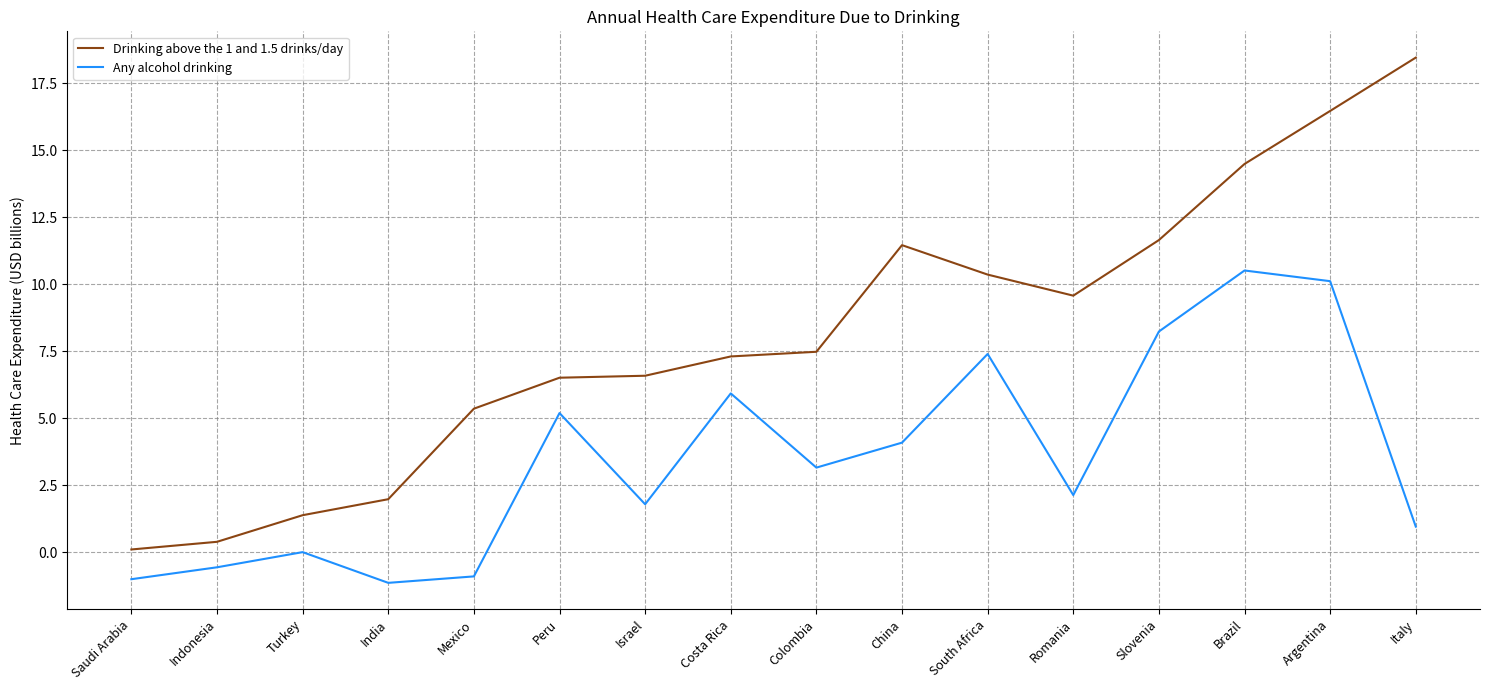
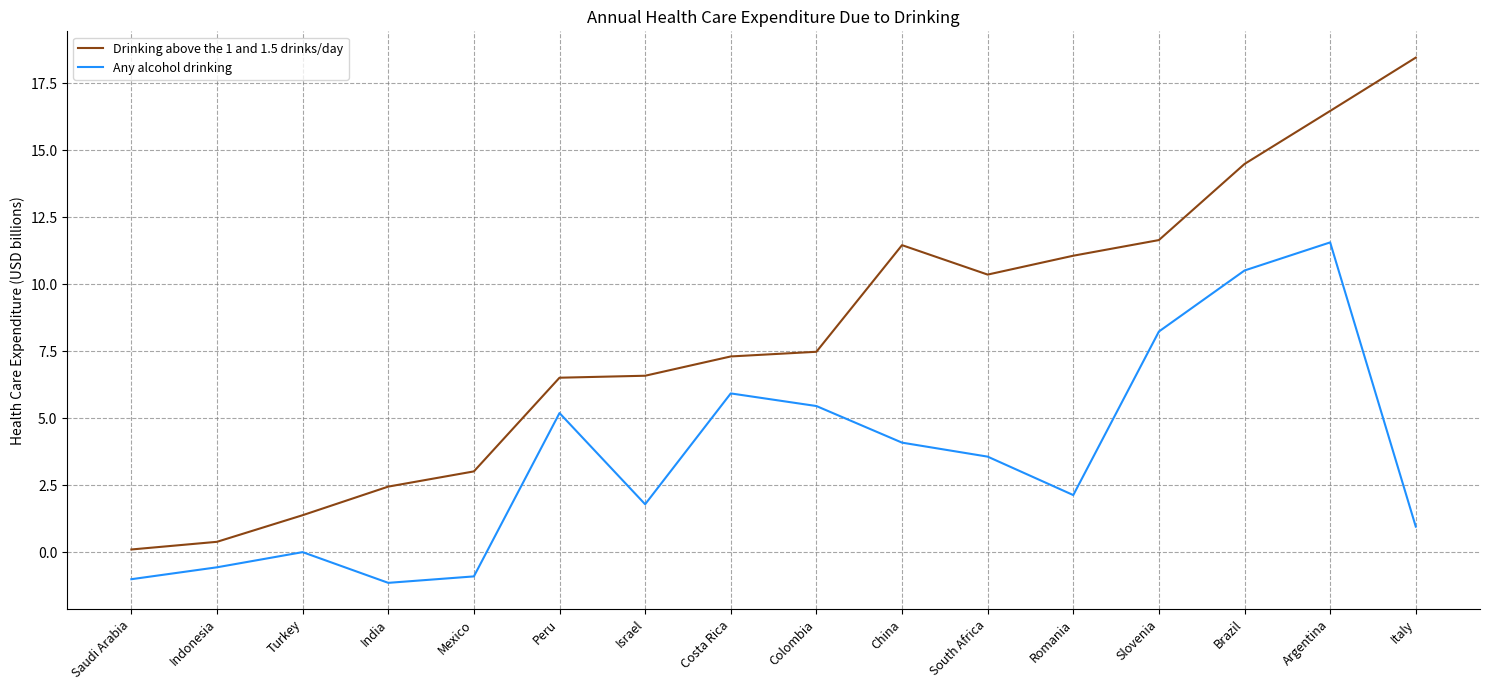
Drinking above the 1 and 1.5 drinks/day, India: 2.0 -> 2.5
Drinking above the 1 and 1.5 drinks/day, Mexico: 5.4 -> 3.0
Any alcohol drinking, Colombia: 3.2 -> 5.5
Any alcohol drinking, South Africa: 7.4 -> 3.6
Drinking above the 1 and 1.5 drinks/day, Romania: 9.6 -> 11.1
Any alcohol drinking, Argentina: 10.1 -> 11.6
